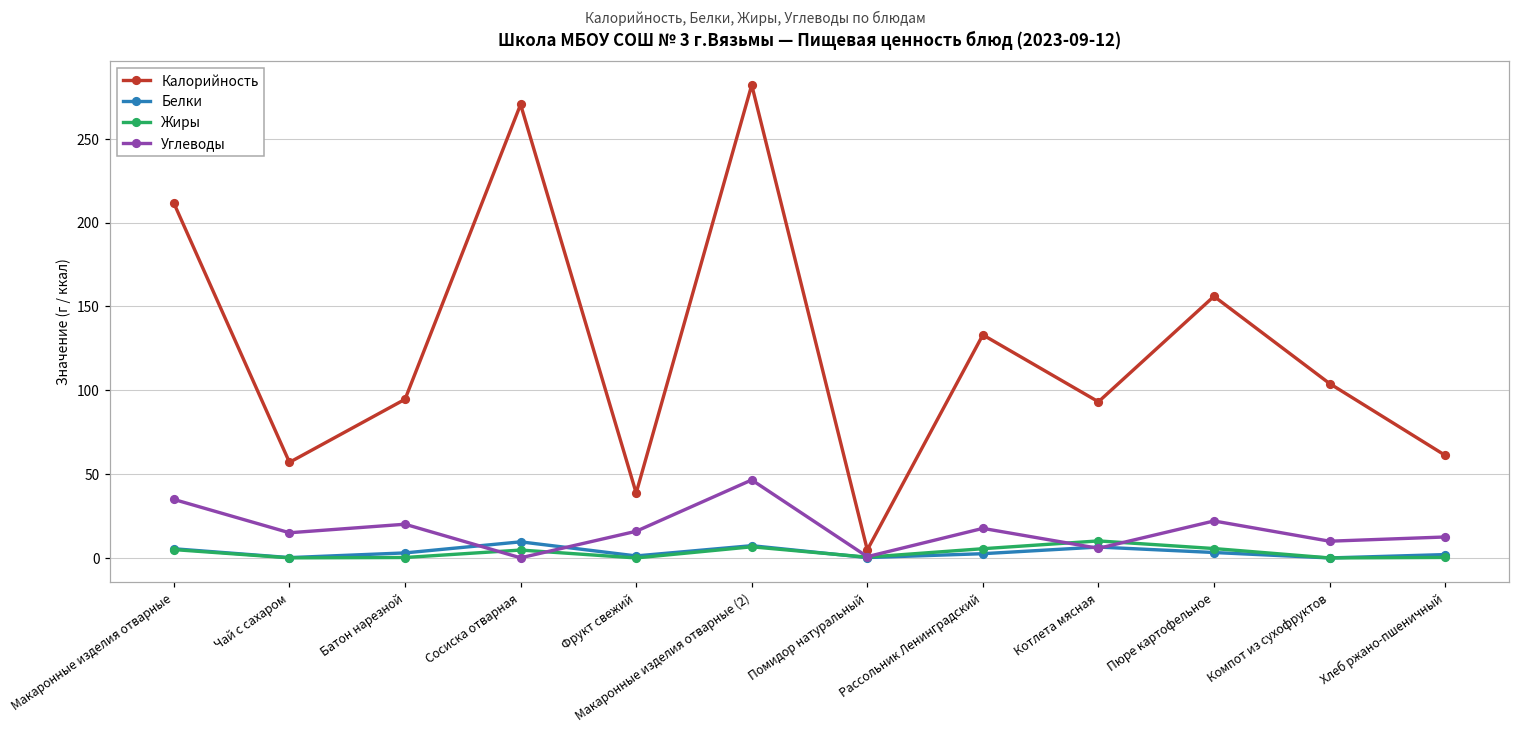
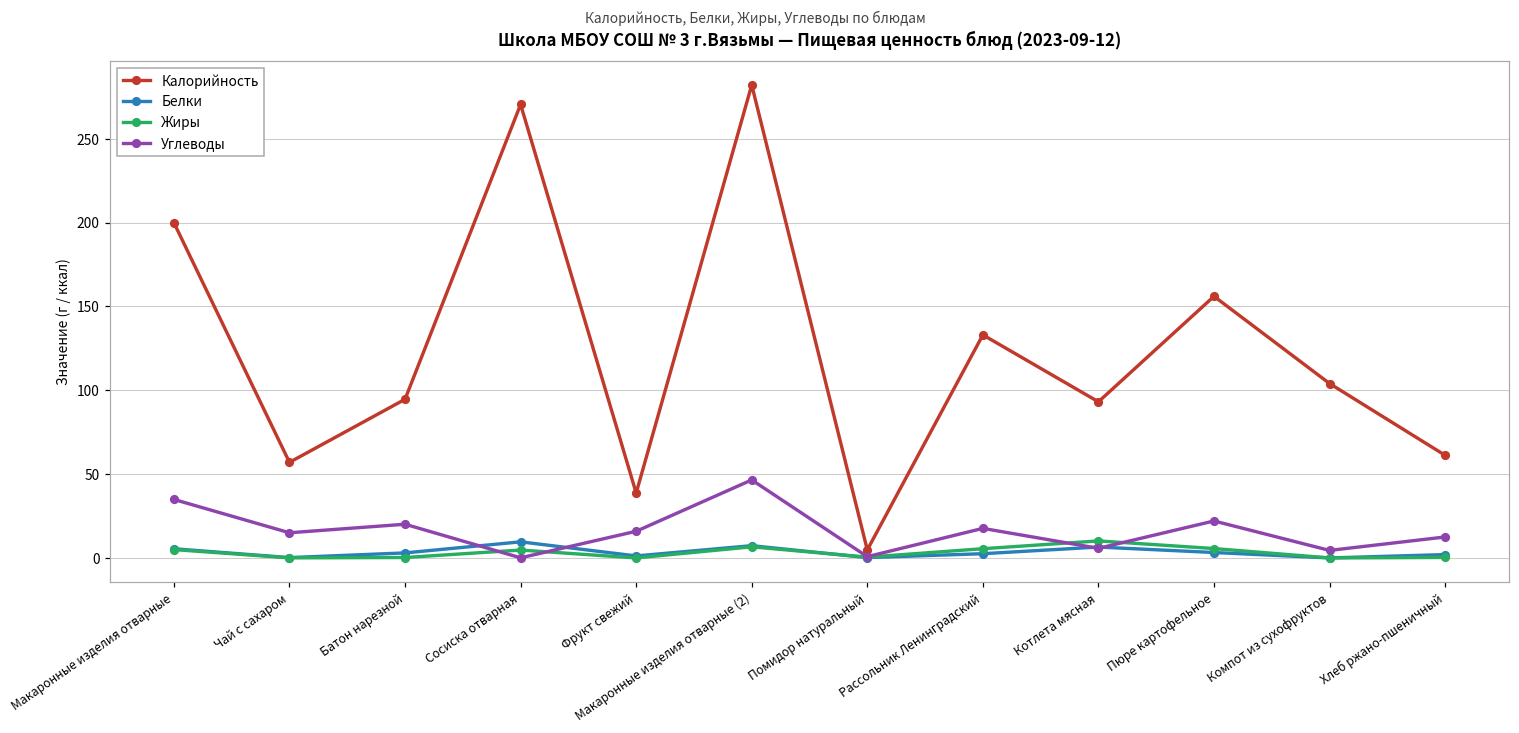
Калорийность, Макаронные изделия отварные: 212 -> 200
Углеводы, Компот из сухофруктов: 10 -> 4
